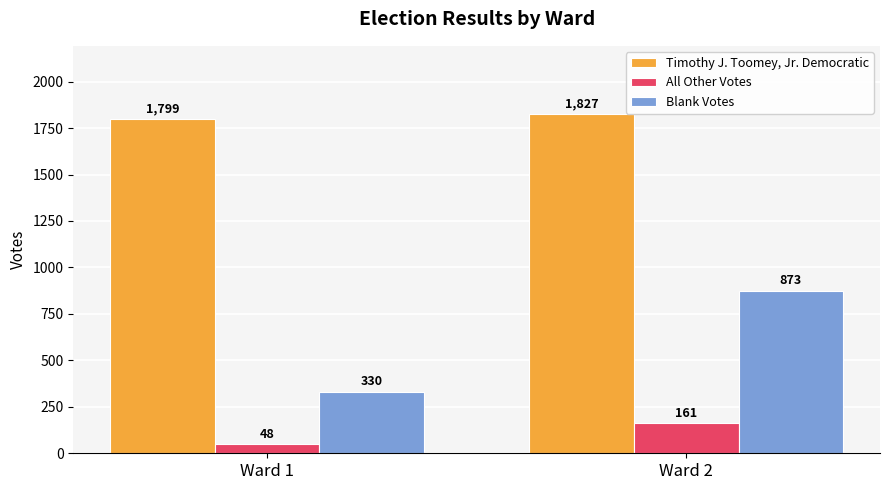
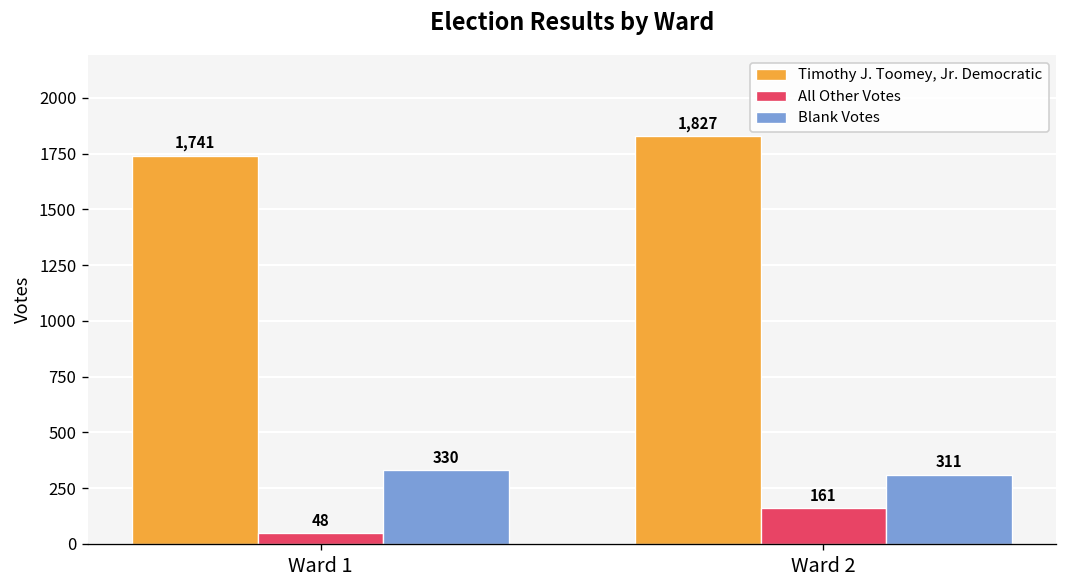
Timothy J. Toomey, Jr. Democratic, Ward 1: 1,799 -> 1,741
Blank Votes, Ward 2: 873 -> 311
